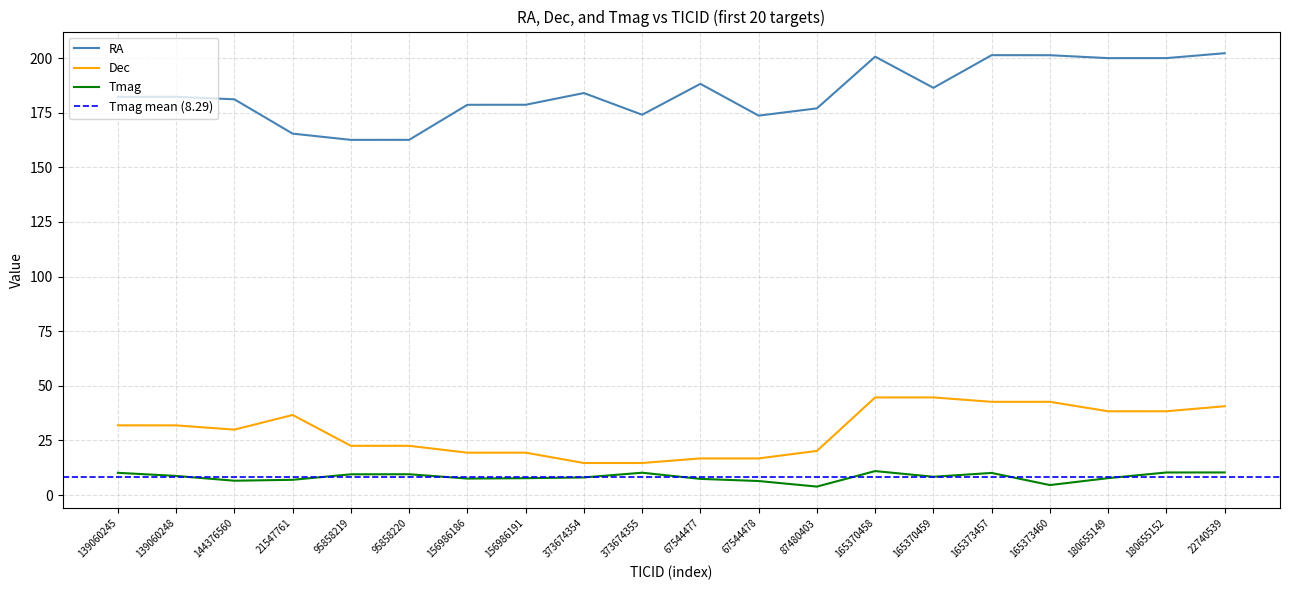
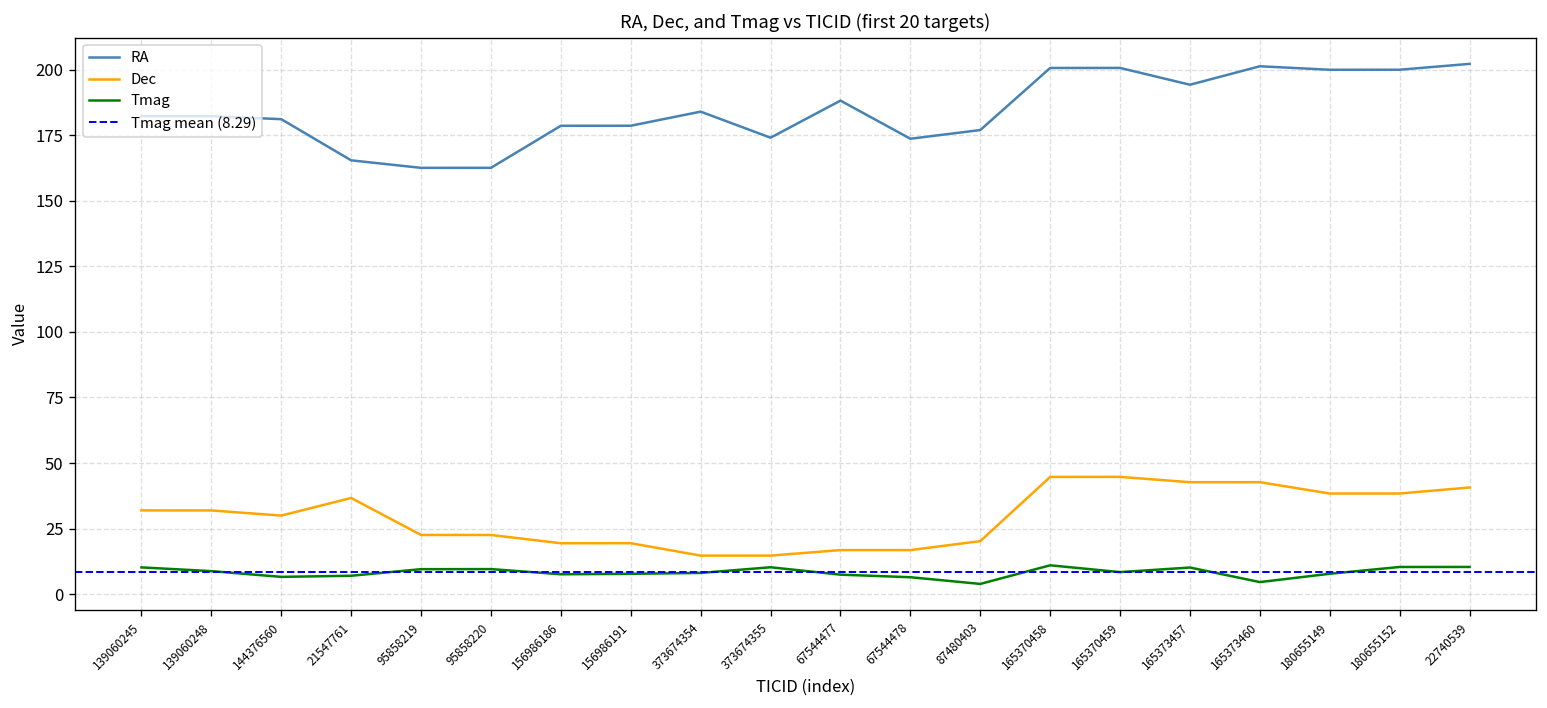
RA, 165370459: 186 -> 201
RA, 165373457: 201 -> 194
